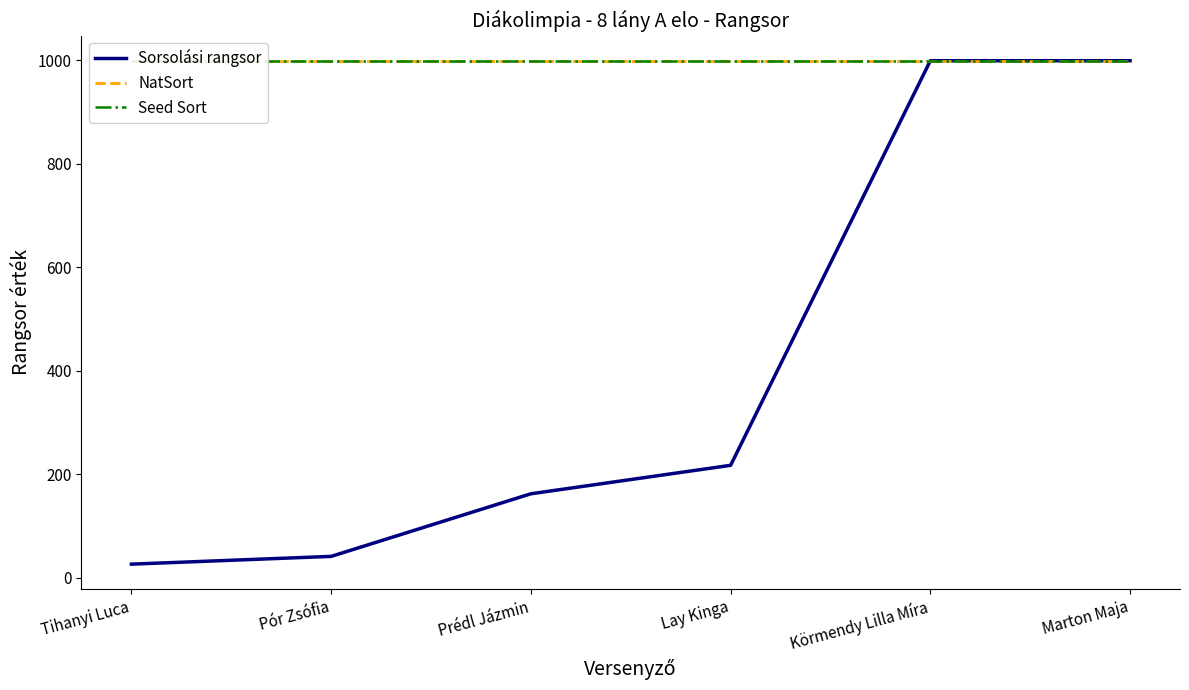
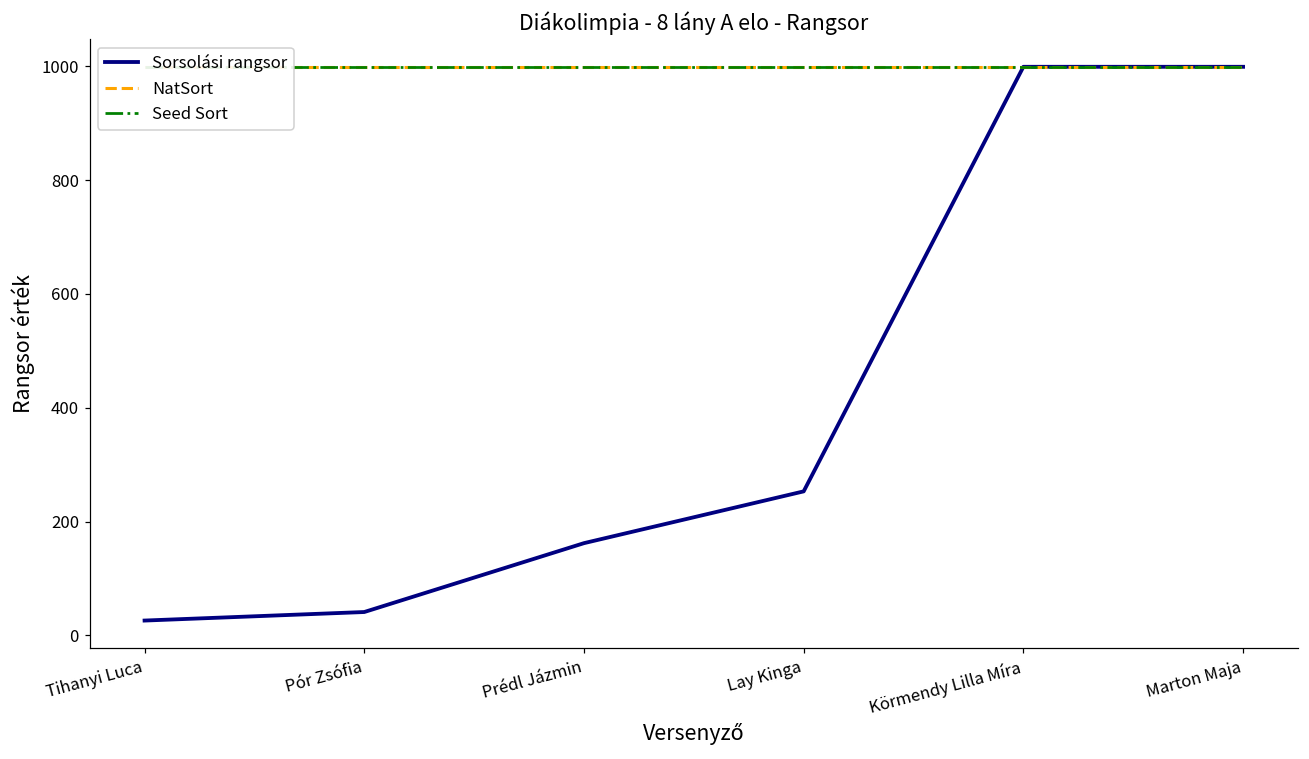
Sorsolási rangsor, Lay Kinga: 220 -> 250
